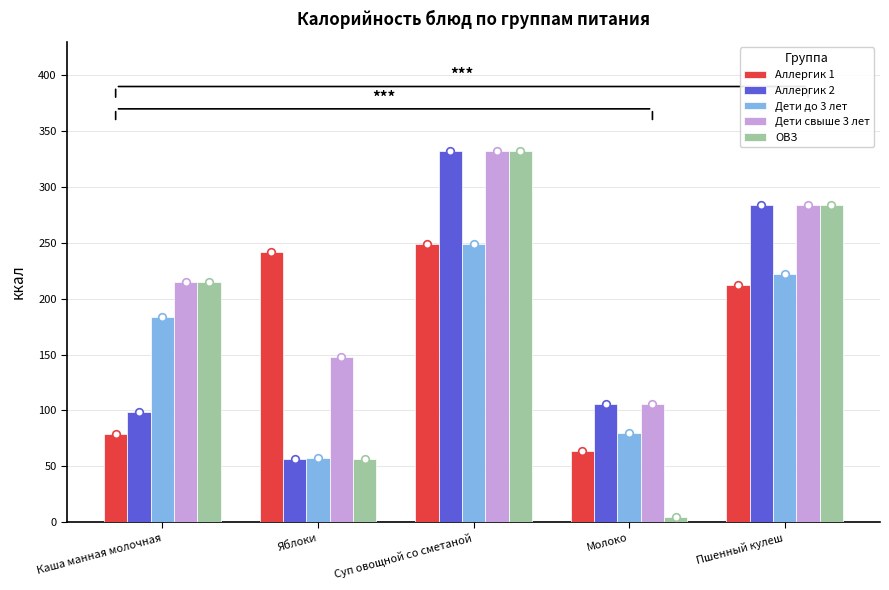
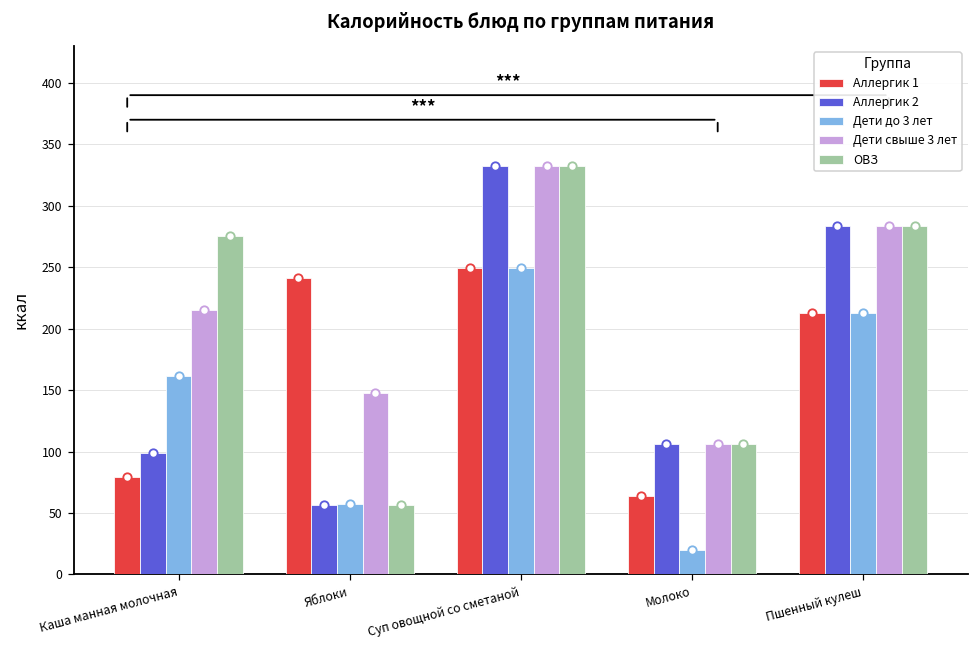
Дети до 3 лет, Каша манная молочная: 183 -> 162
ОВЗ, Каша манная молочная: 215 -> 276
Дети до 3 лет, Молоко: 80 -> 20
ОВЗ, Молоко: 5 -> 106
Дети до 3 лет, Пшенный кулеш: 222 -> 213
